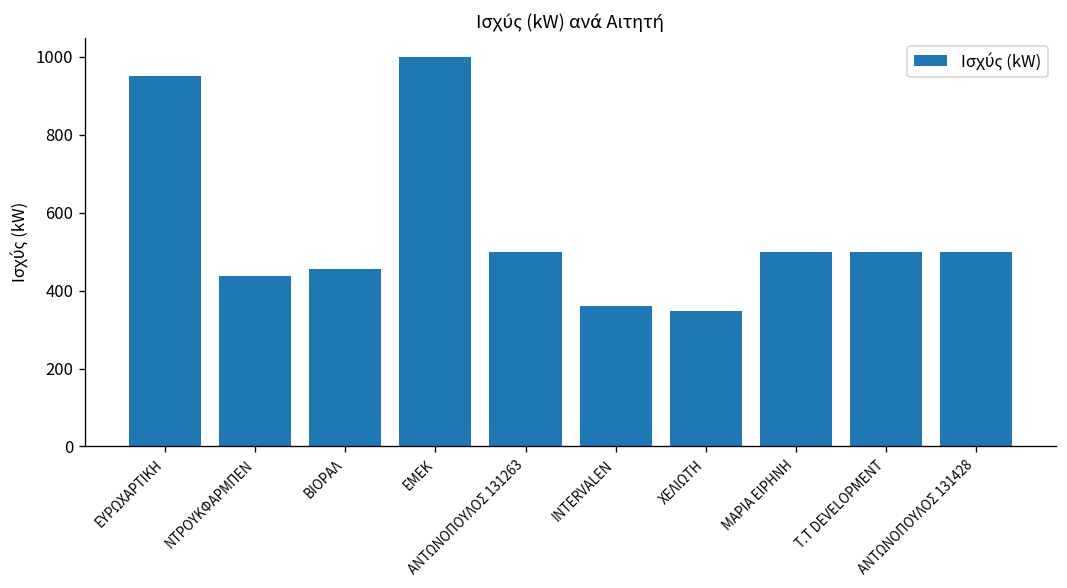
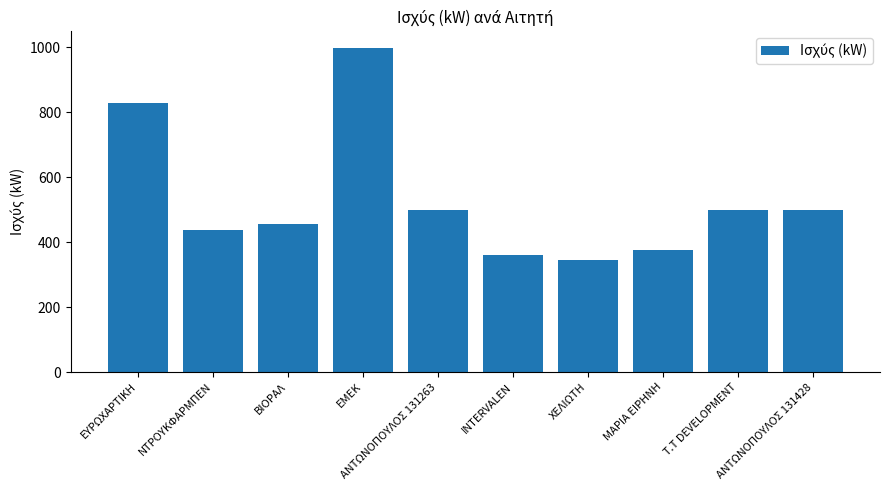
ΕΥΡΩΧΑΡΤΙΚΗ: 950 -> 830
ΜΑΡΙΑ ΕΙΡΗΝΗ: 500 -> 380
